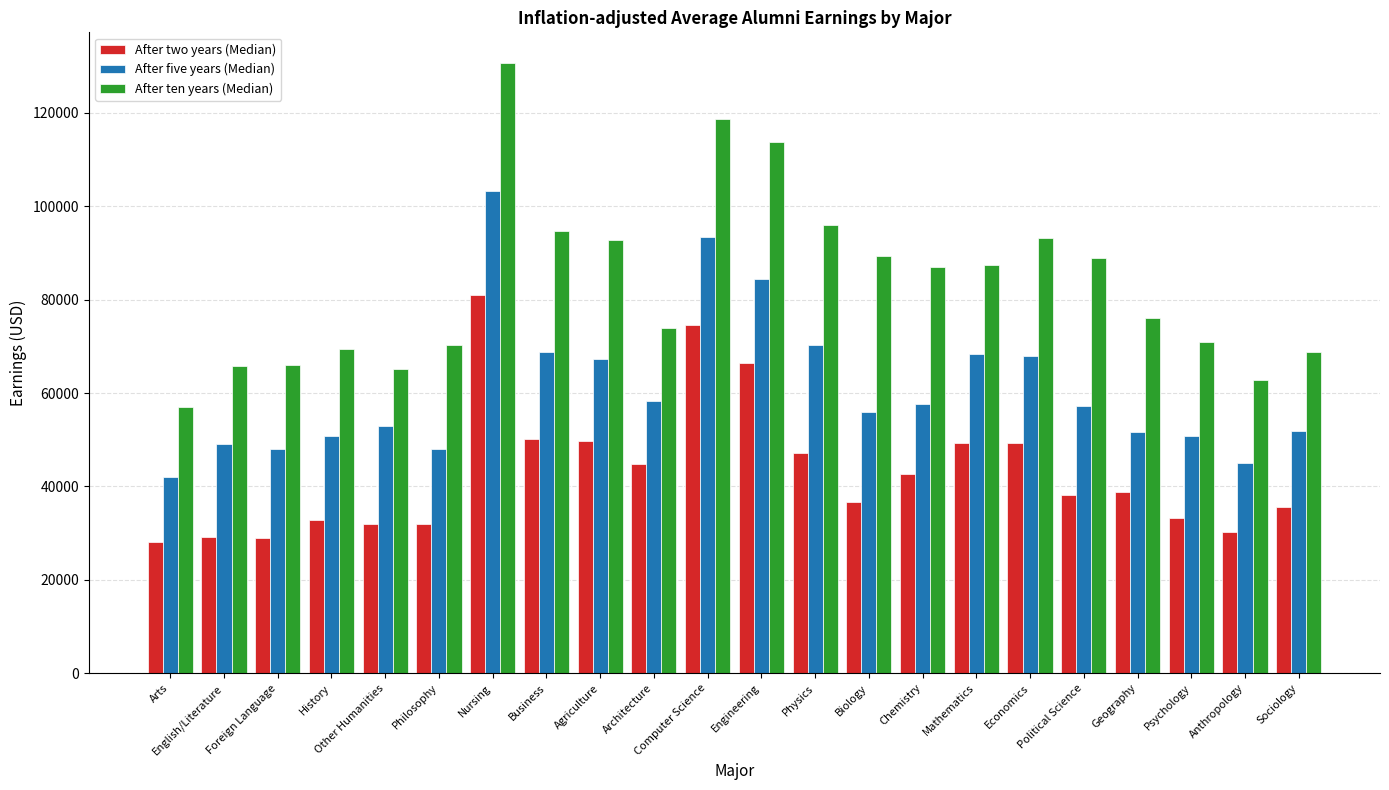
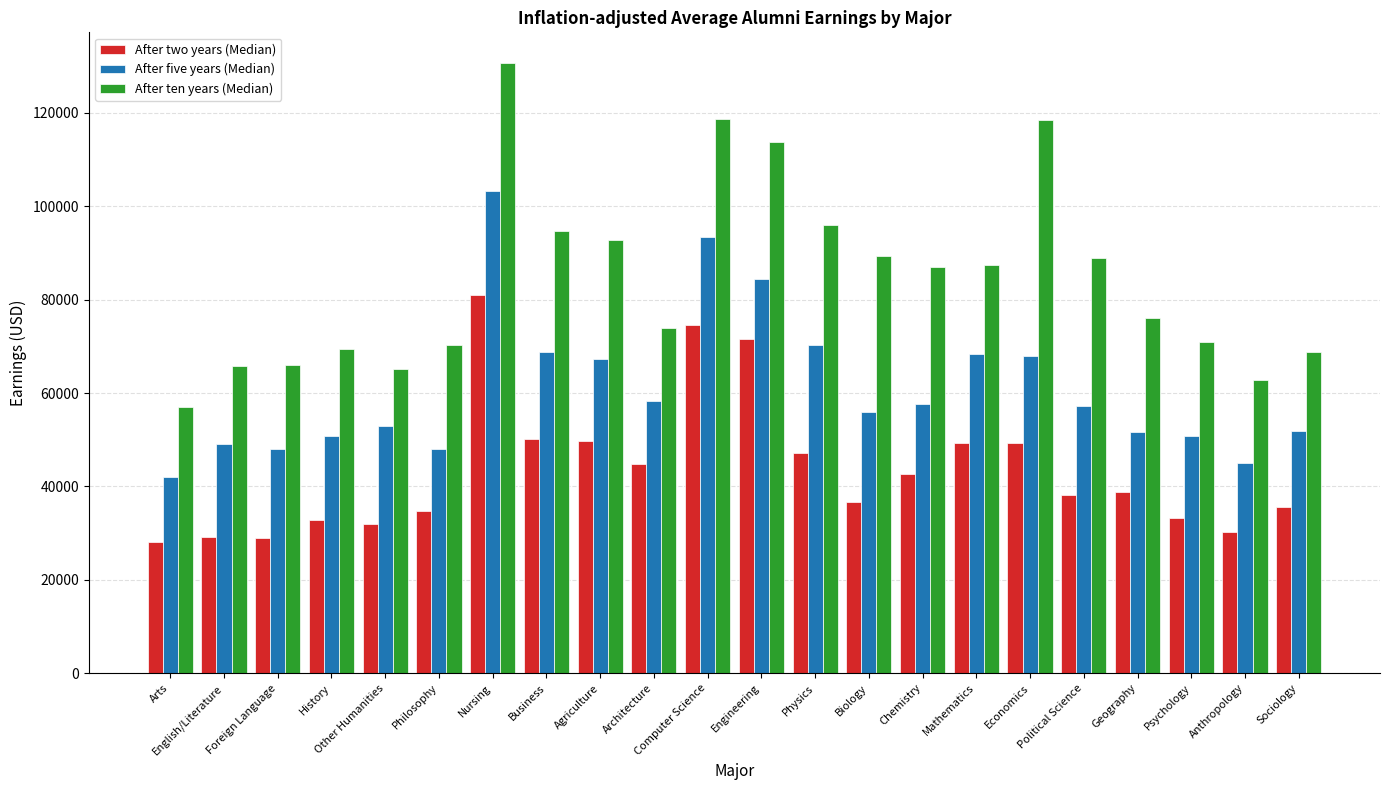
After two years (Median), Philosophy: 32000 -> 35000
After two years (Median), Engineering: 66000 -> 72000
After ten years (Median), Economics: 93000 -> 118000
